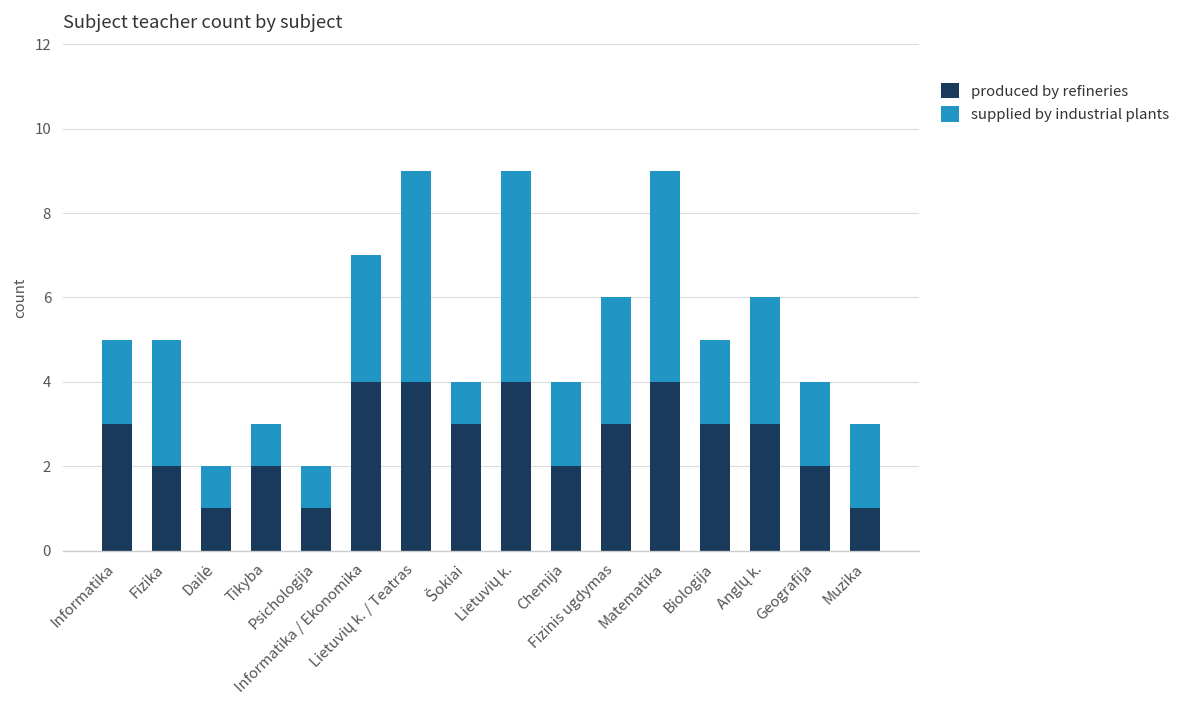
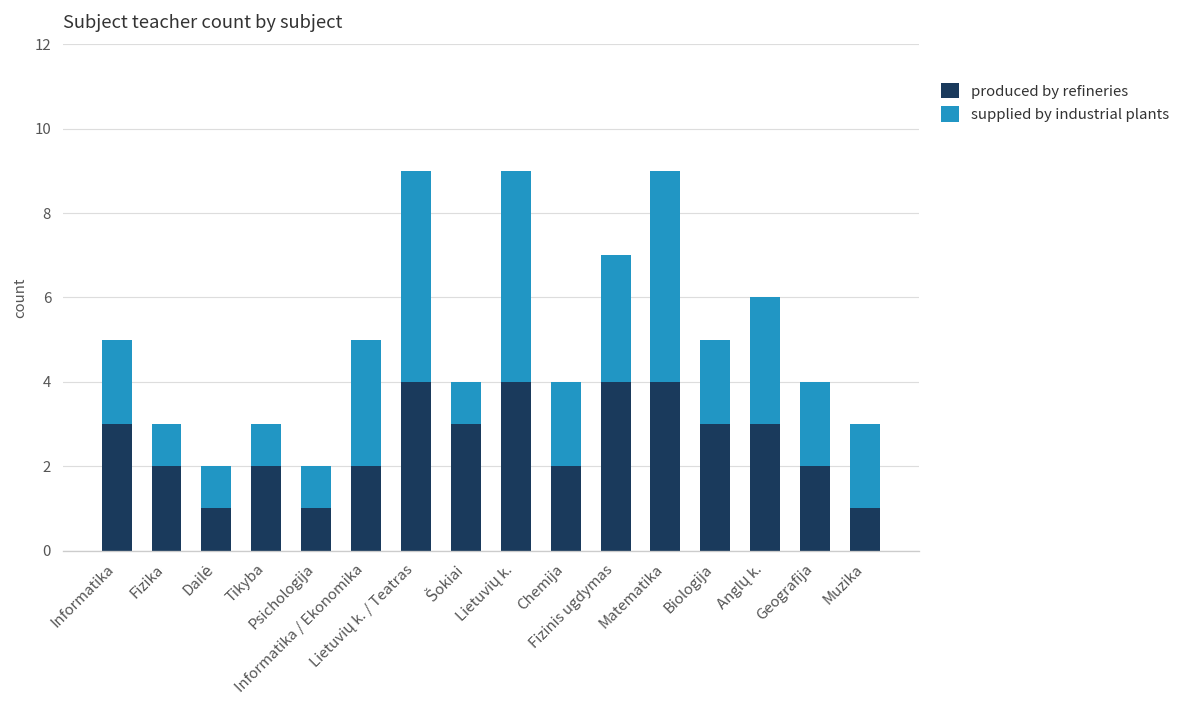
supplied by industrial plants, Fizika: 3 -> 1
produced by refineries, Informatika / Ekonomika: 4 -> 2
produced by refineries, Fizinis ugdymas: 3 -> 4
